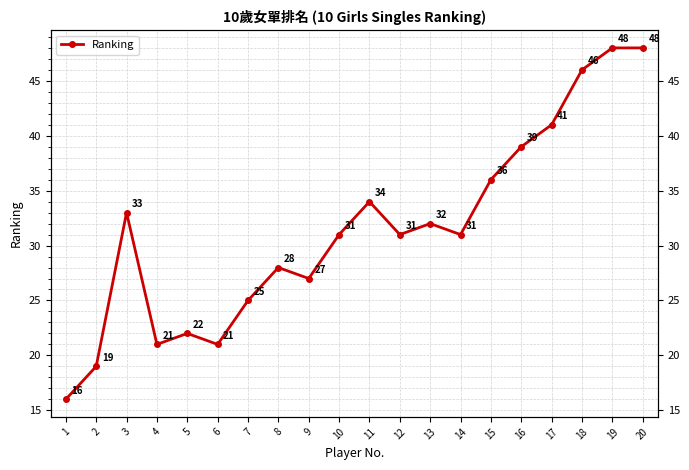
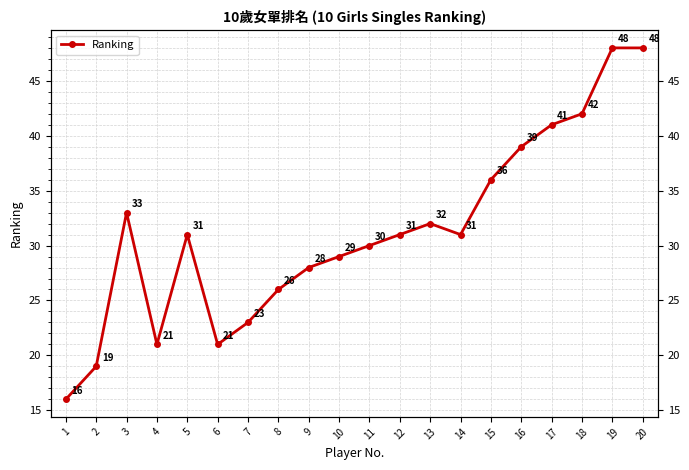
5: 22 -> 31
7: 25 -> 23
8: 28 -> 26
9: 27 -> 28
10: 31 -> 29
11: 34 -> 30
18: 46 -> 42
